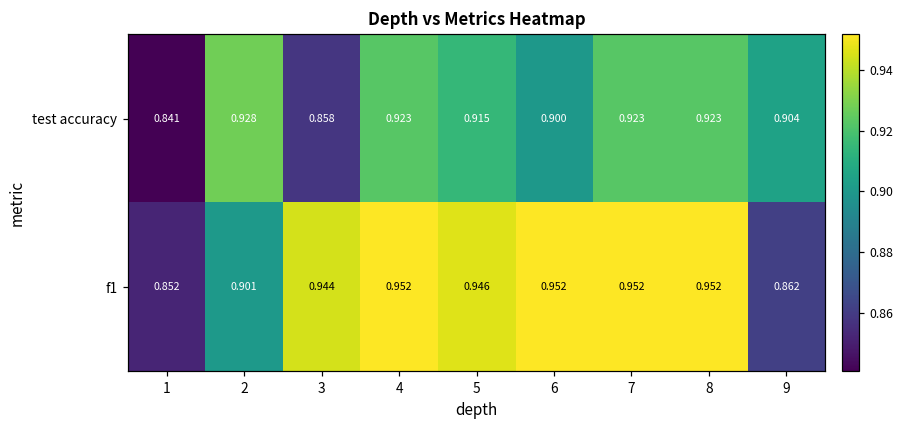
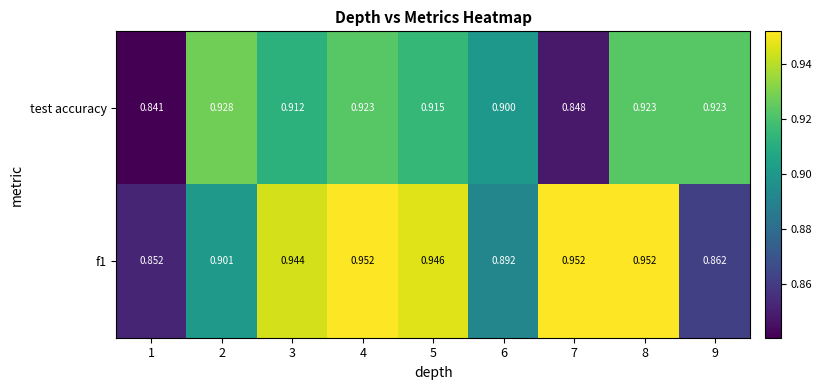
test accuracy, 3: 0.858 -> 0.912
test accuracy, 7: 0.923 -> 0.848
test accuracy, 9: 0.904 -> 0.923
f1, 6: 0.952 -> 0.892
